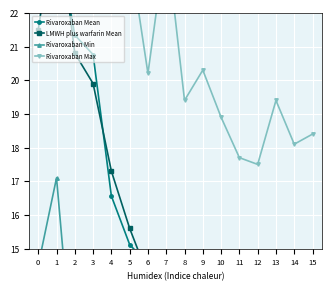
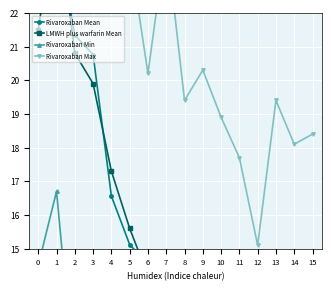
Rivaroxaban Min, 1: 17.1 -> 16.7
Rivaroxaban Max, 12: 17.5 -> 15.1
